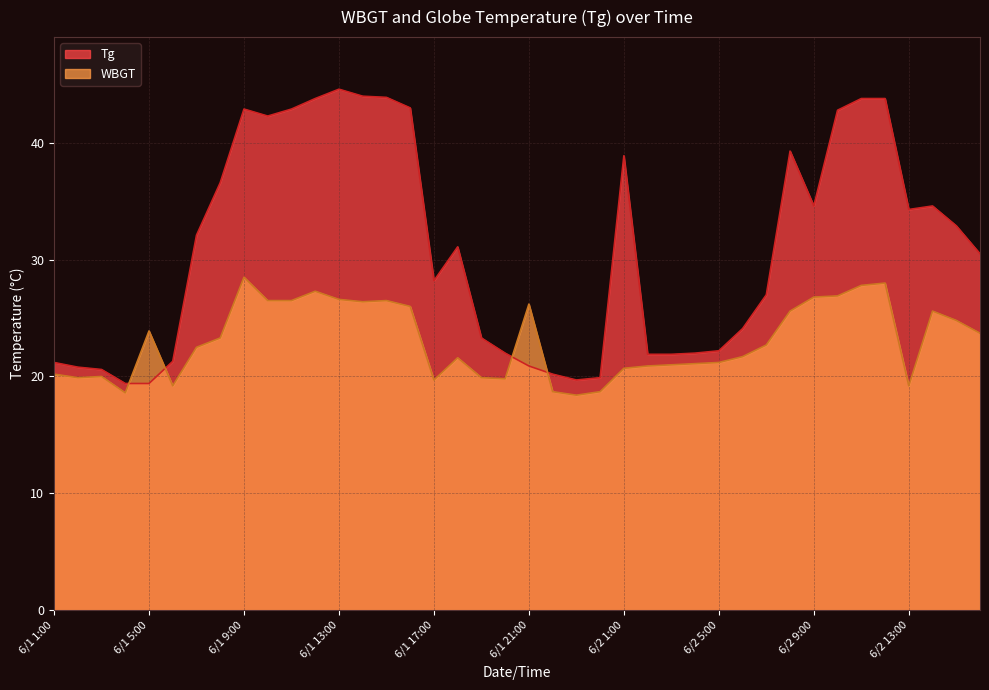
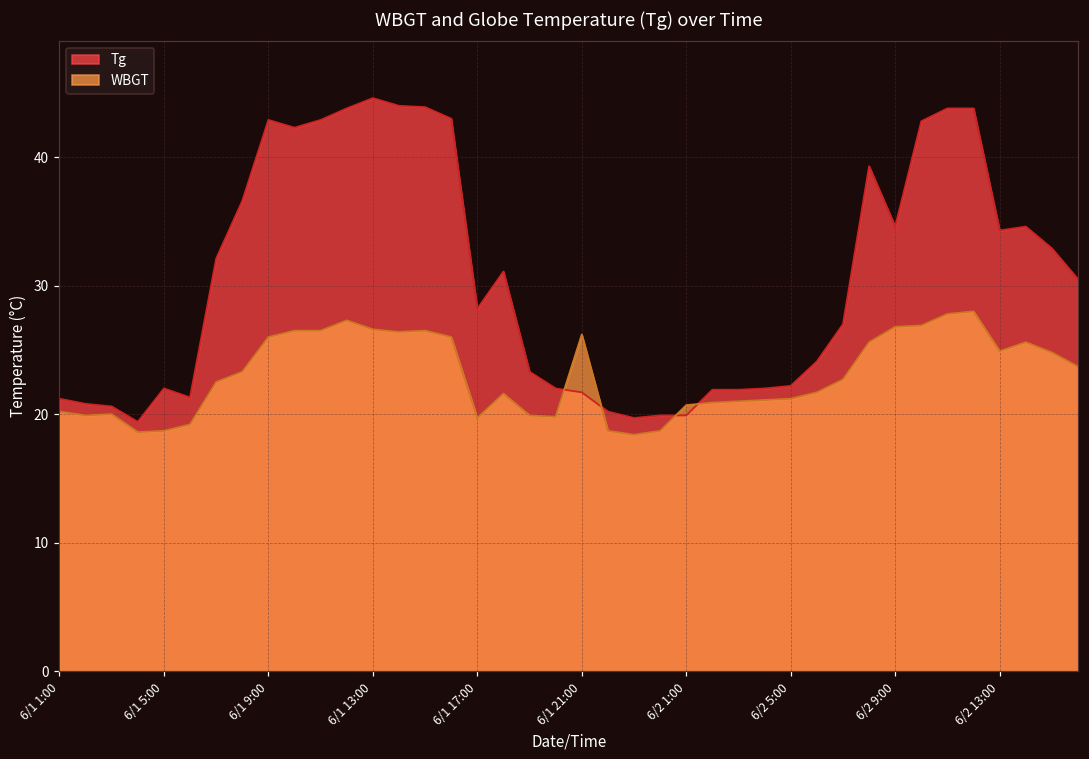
Tg, 6/1 5:00: 19.4 -> 22.0
WBGT, 6/1 5:00: 23.9 -> 18.7
WBGT, 6/1 9:00: 28.5 -> 26.0
Tg, 6/1 21:00: 20.9 -> 21.7
Tg, 6/2 1:00: 38.9 -> 19.9
WBGT, 6/2 13:00: 19.2 -> 24.9
